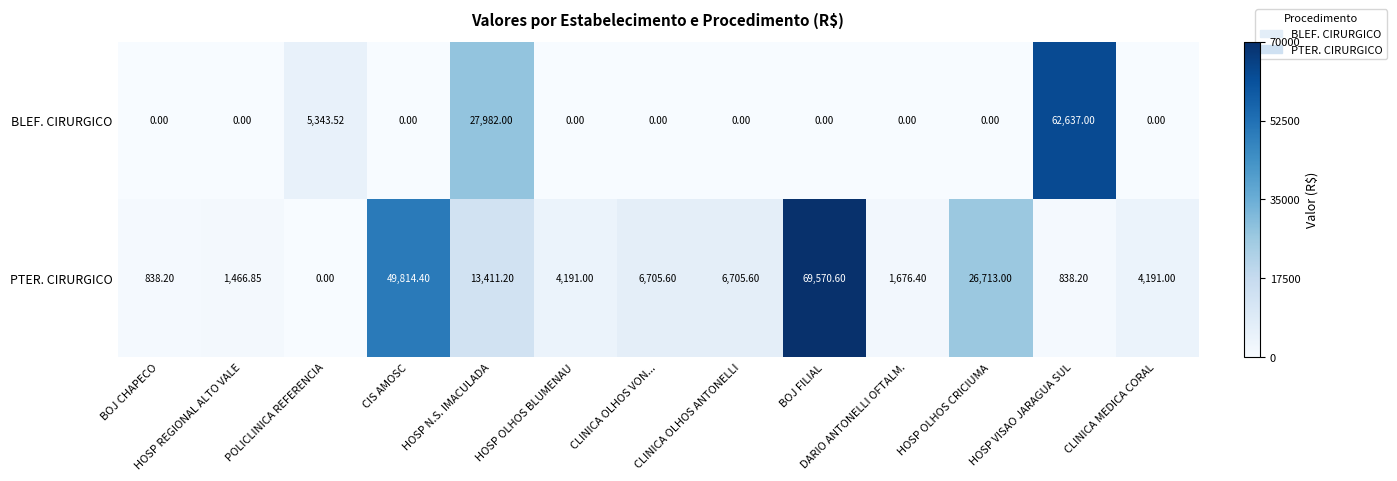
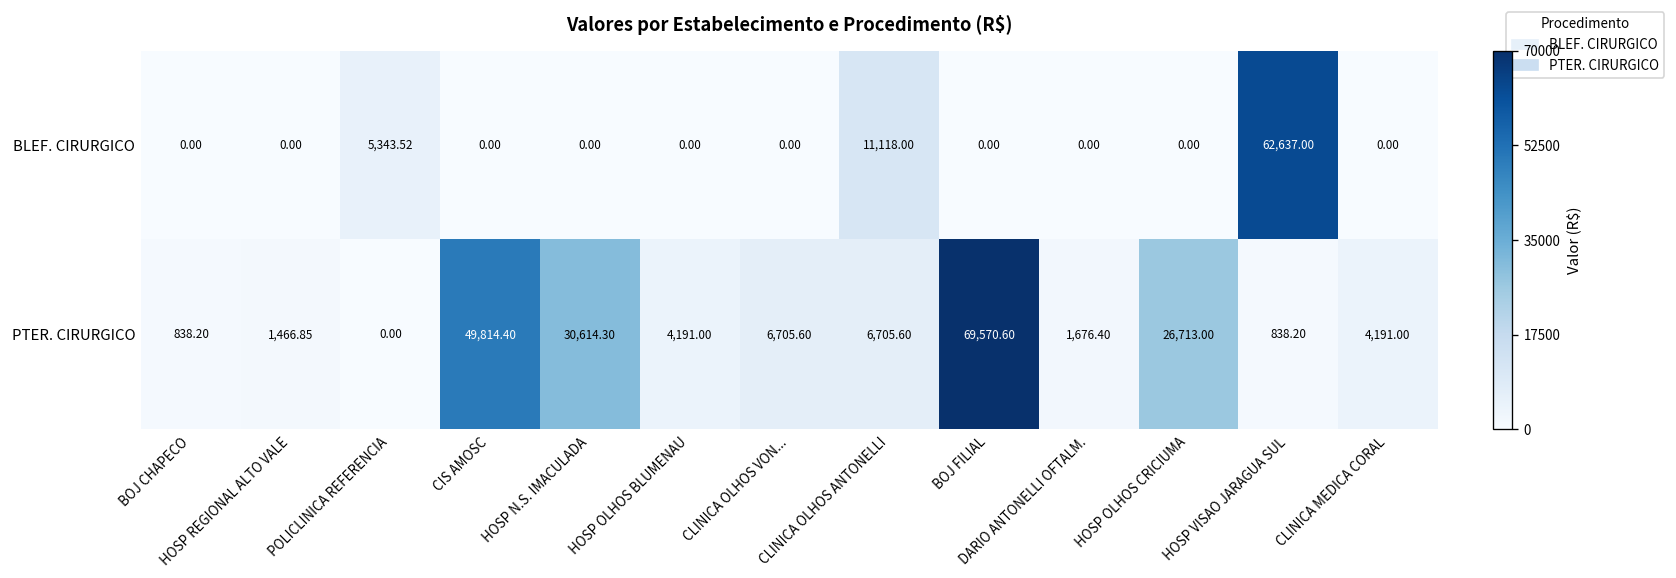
BLEF. CIRURGICO, HOSP N.S. IMACULADA: 27,982.00 -> 0.00
BLEF. CIRURGICO, CLINICA OLHOS ANTONELLI: 0.00 -> 11,118.00
PTER. CIRURGICO, HOSP N.S. IMACULADA: 13,411.20 -> 30,614.30
